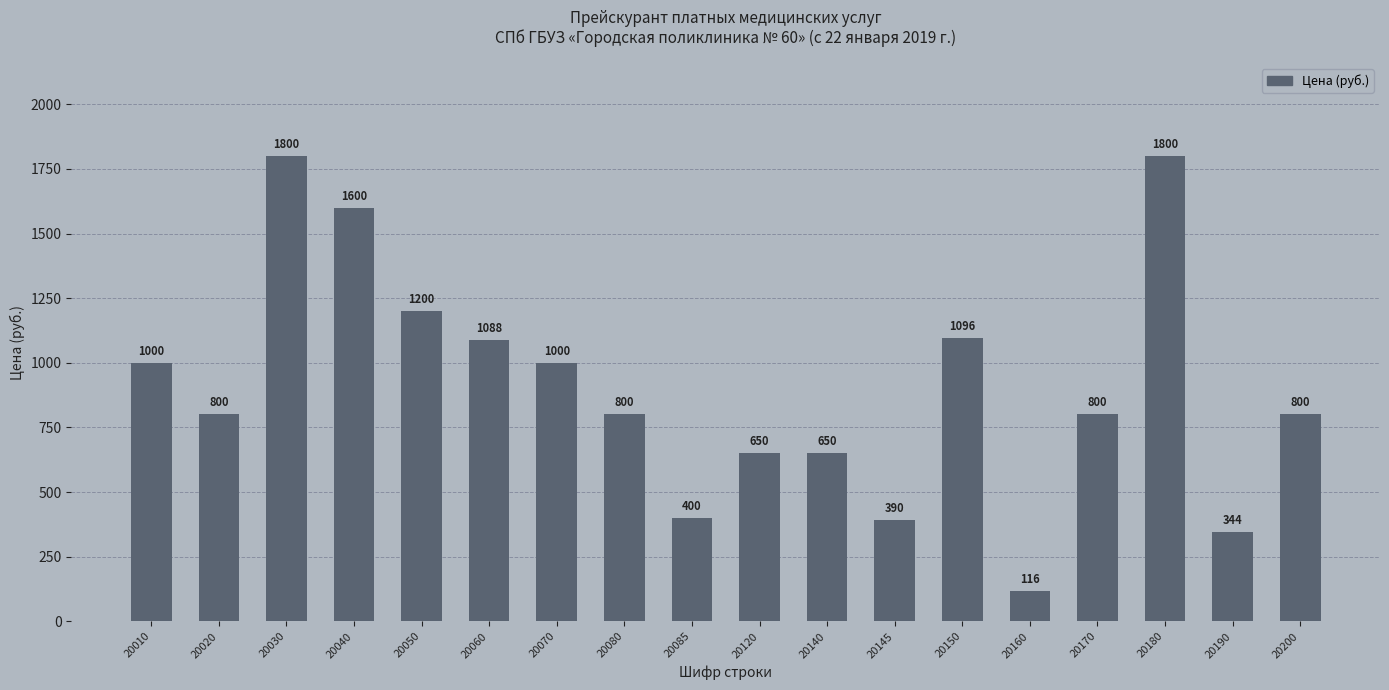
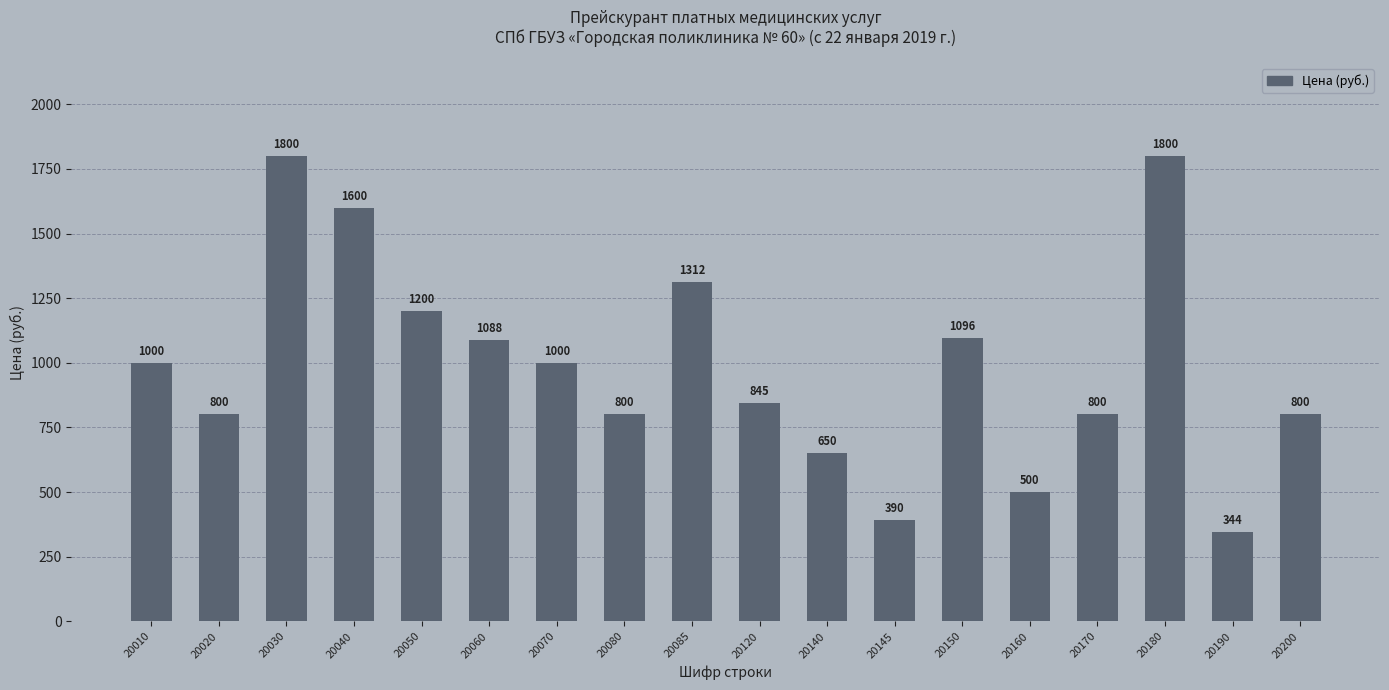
20085: 400 -> 1312
20120: 650 -> 845
20160: 116 -> 500
